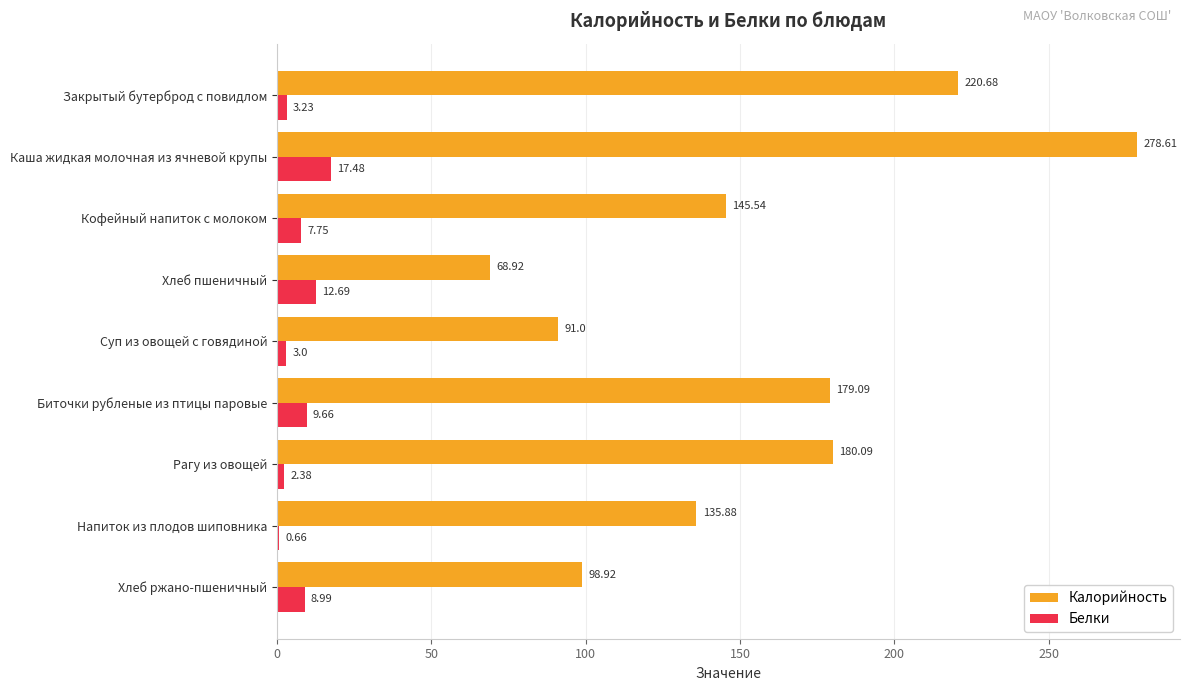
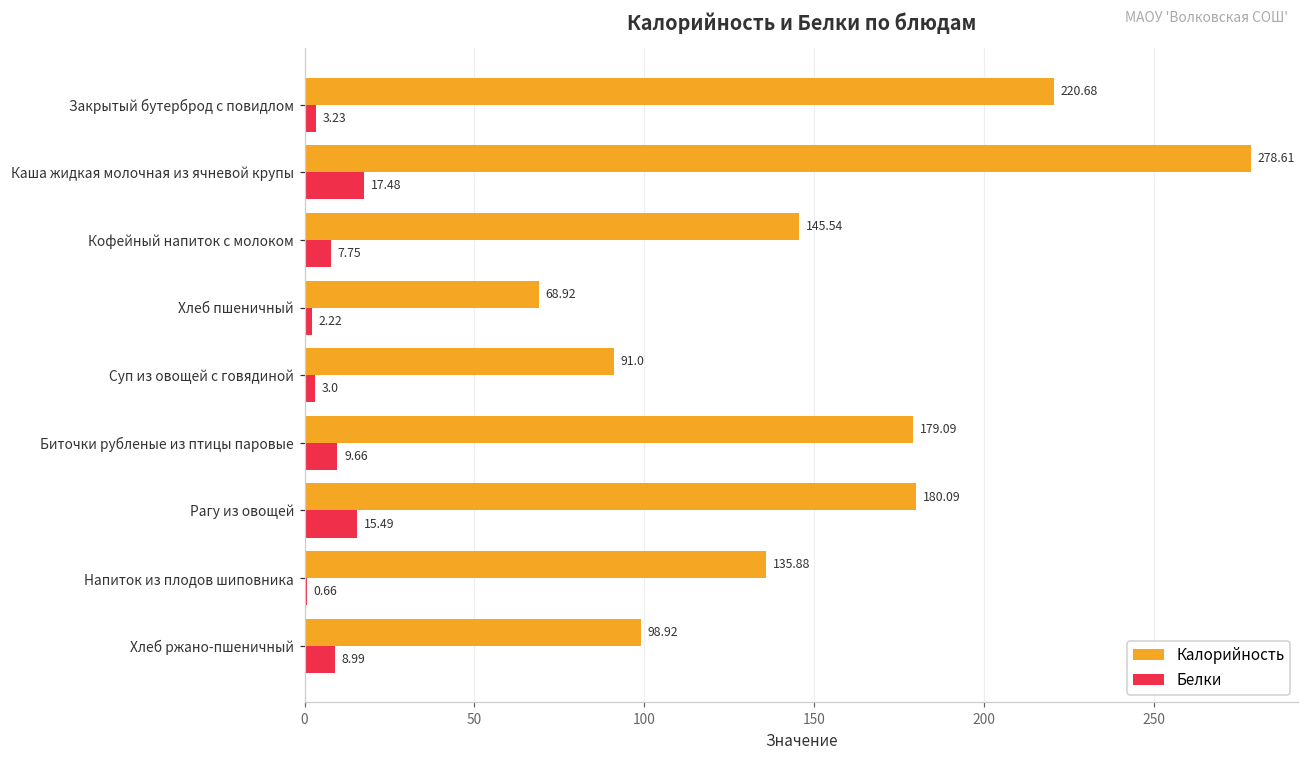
Белки, Хлеб пшеничный: 12.69 -> 2.22
Белки, Рагу из овощей: 2.38 -> 15.49
